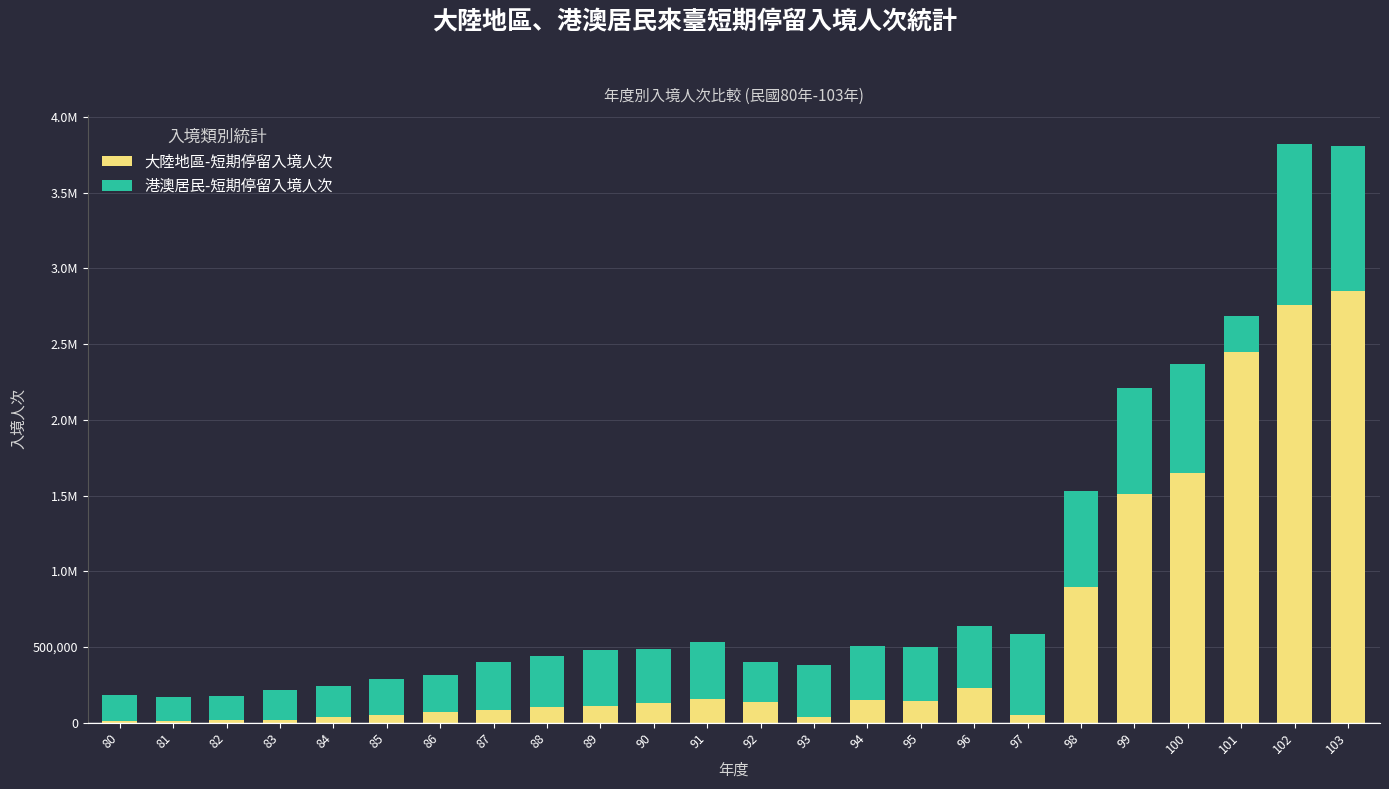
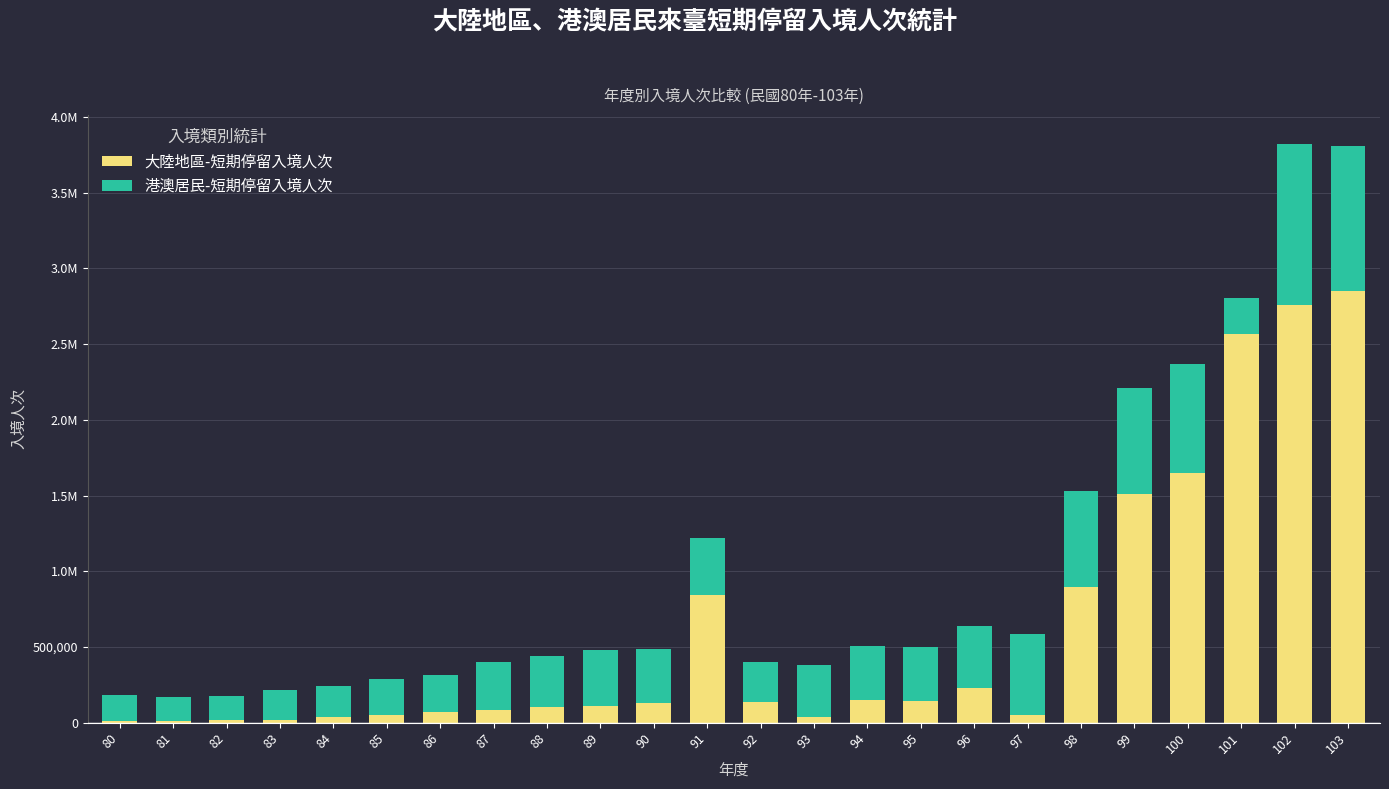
大陸地區-短期停留入境人次, 91: 160,000 -> 840,000
大陸地區-短期停留入境人次, 101: 2,450,000 -> 2,570,000
